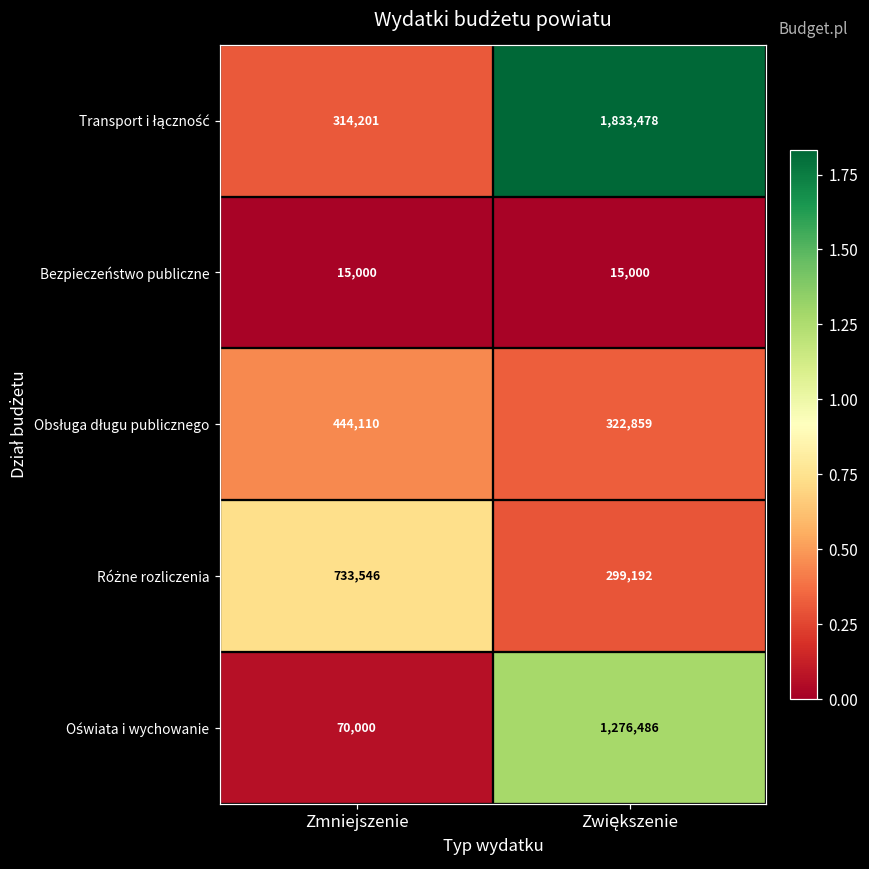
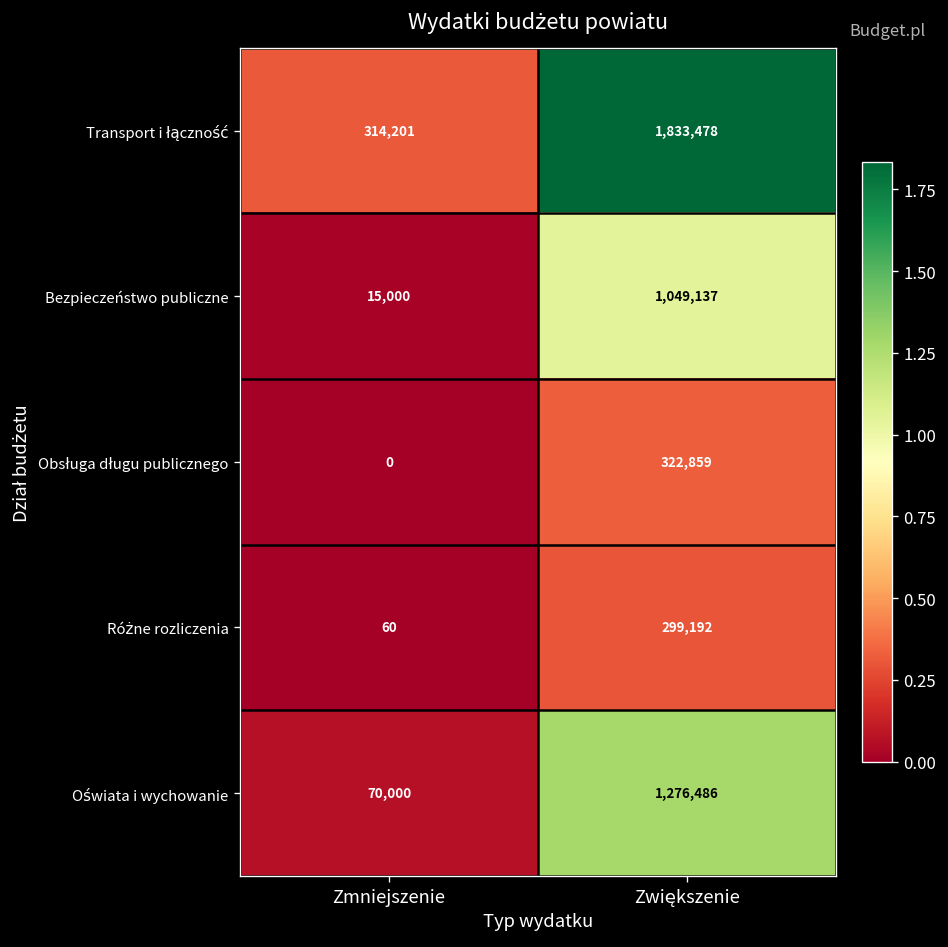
Bezpieczeństwo publiczne, Zwiększenie: 15,000 -> 1,049,137
Obsługa długu publicznego, Zmniejszenie: 444,110 -> 0
Różne rozliczenia, Zmniejszenie: 733,546 -> 60
